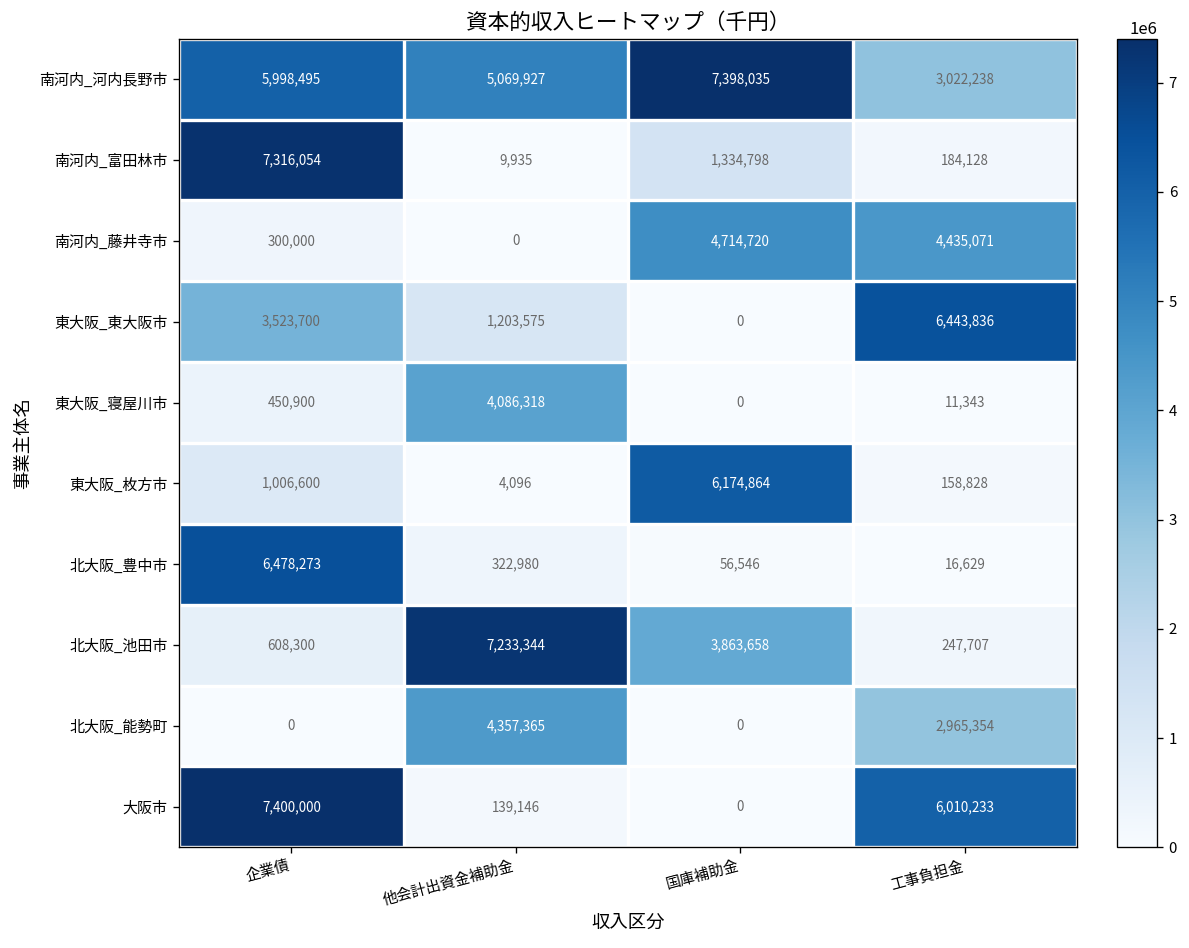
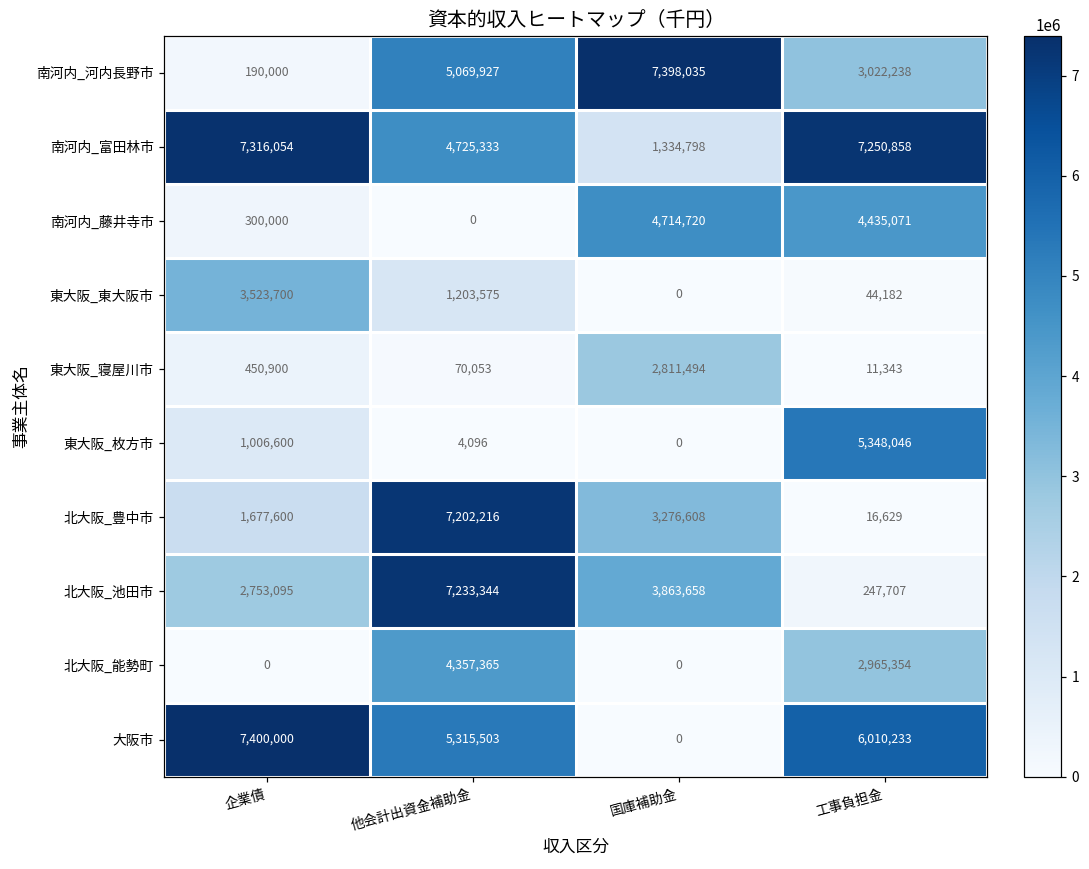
南河内_河内長野市, 企業債: 5,998,495 -> 190,000
南河内_富田林市, 他会計出資金補助金: 9,935 -> 4,725,333
南河内_富田林市, 工事負担金: 184,128 -> 7,250,858
東大阪_東大阪市, 工事負担金: 6,443,836 -> 44,182
東大阪_寝屋川市, 他会計出資金補助金: 4,086,318 -> 70,053
東大阪_寝屋川市, 国庫補助金: 0 -> 2,811,494
東大阪_枚方市, 国庫補助金: 6,174,864 -> 0
東大阪_枚方市, 工事負担金: 158,828 -> 5,348,046
北大阪_豊中市, 企業債: 6,478,273 -> 1,677,600
北大阪_豊中市, 他会計出資金補助金: 322,980 -> 7,202,216
北大阪_豊中市, 国庫補助金: 56,546 -> 3,276,608
北大阪_池田市, 企業債: 608,300 -> 2,753,095
大阪市, 他会計出資金補助金: 139,146 -> 5,315,503
